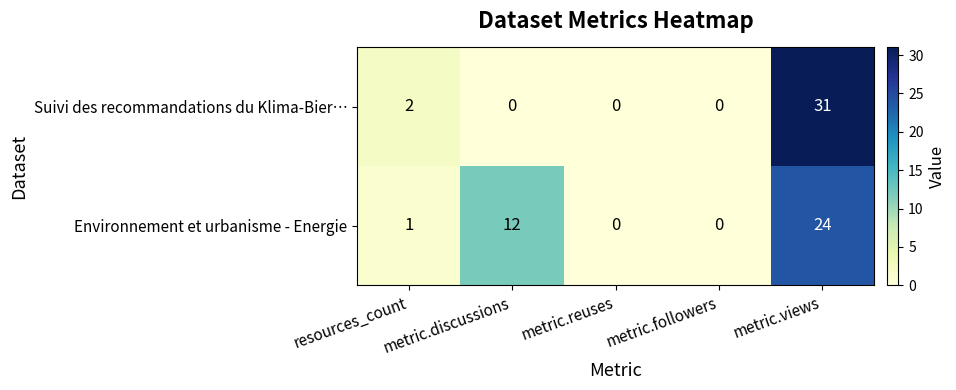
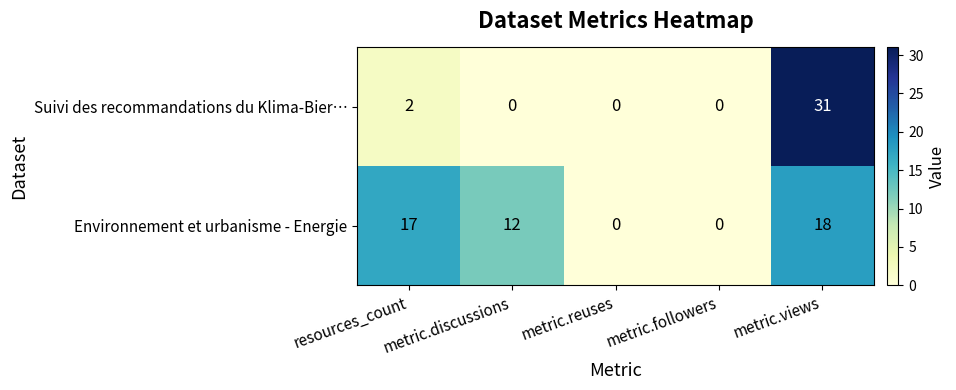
Environnement et urbanisme - Energie, resources_count: 1 -> 17
Environnement et urbanisme - Energie, metric.views: 24 -> 18
